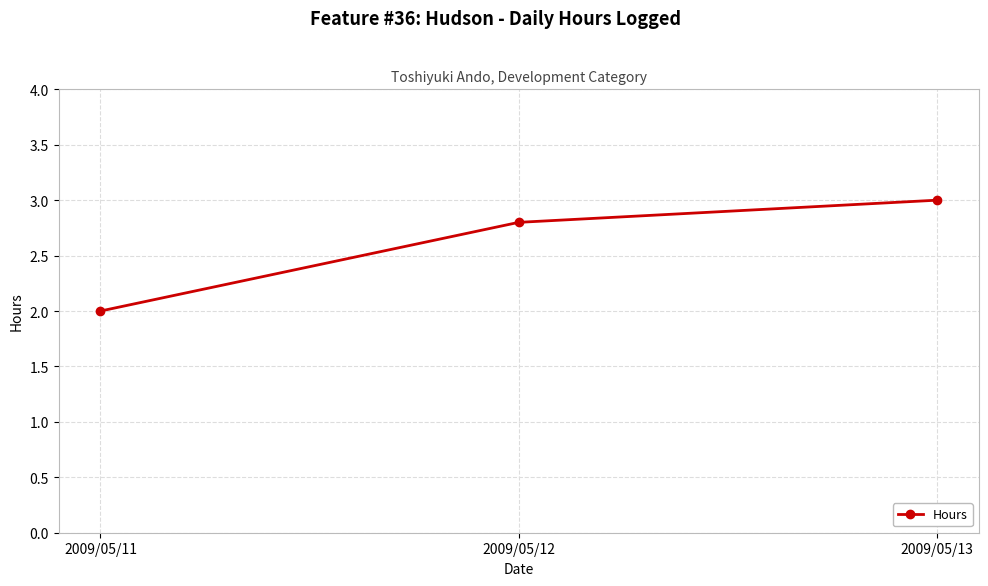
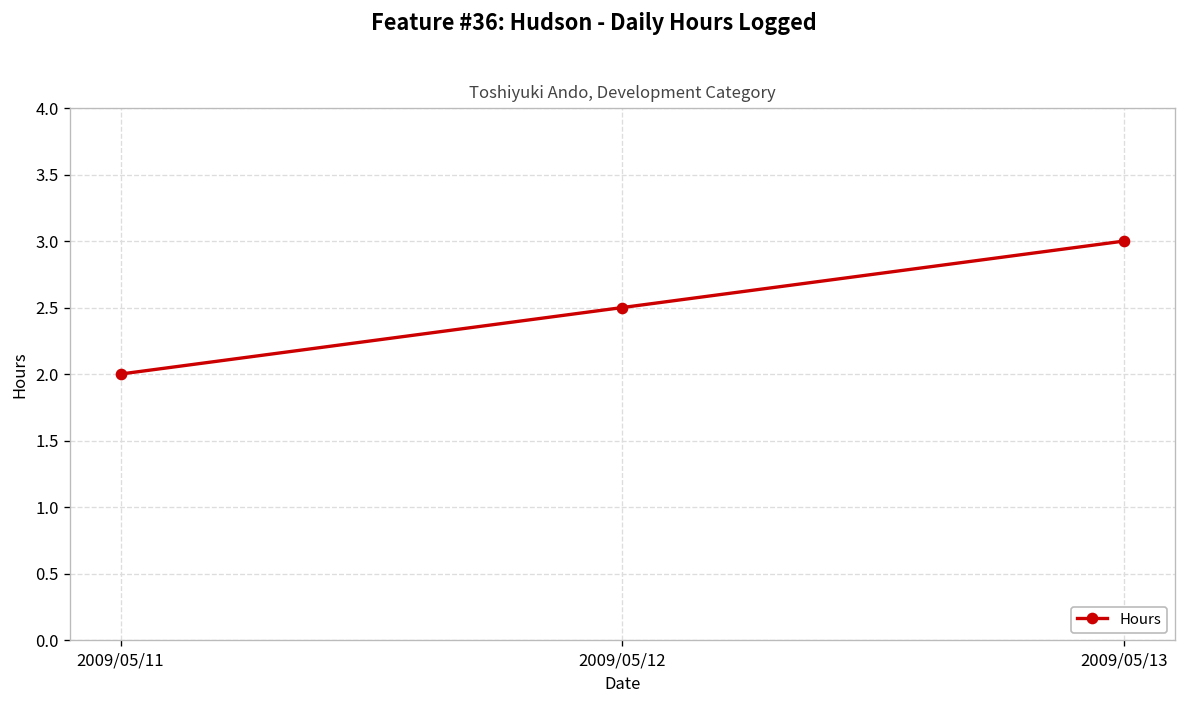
2009/05/12: 2.8 -> 2.5
